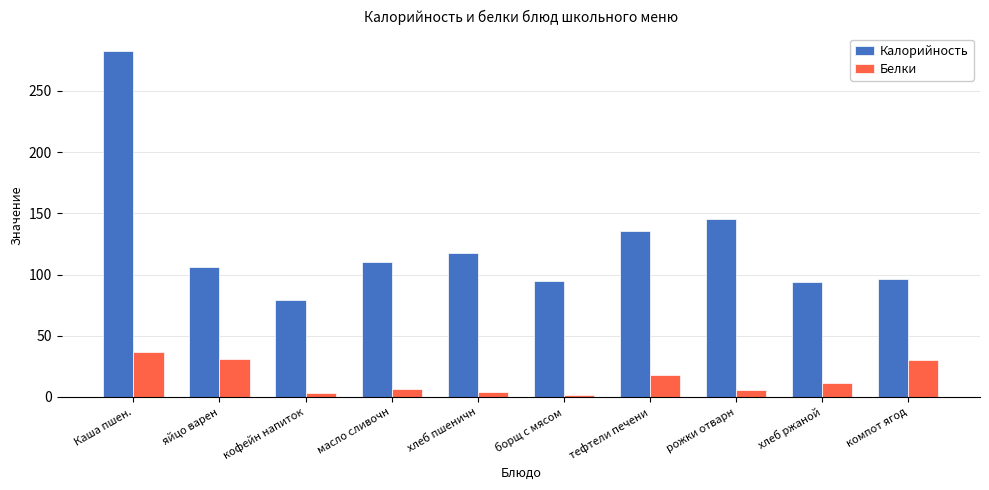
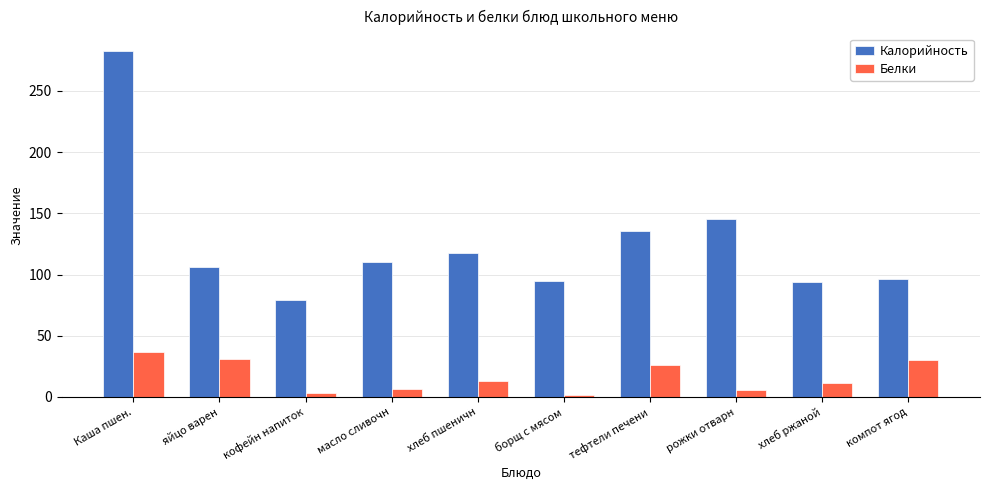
Белки, хлеб пшеничн: 4 -> 13
Белки, тефтели печени: 18 -> 26
